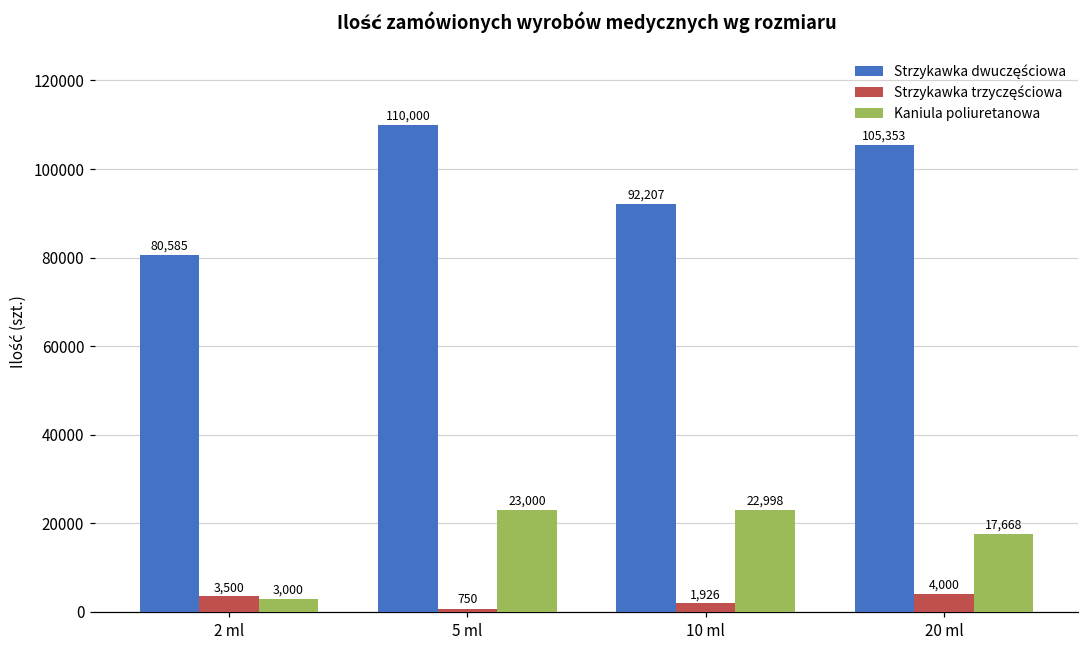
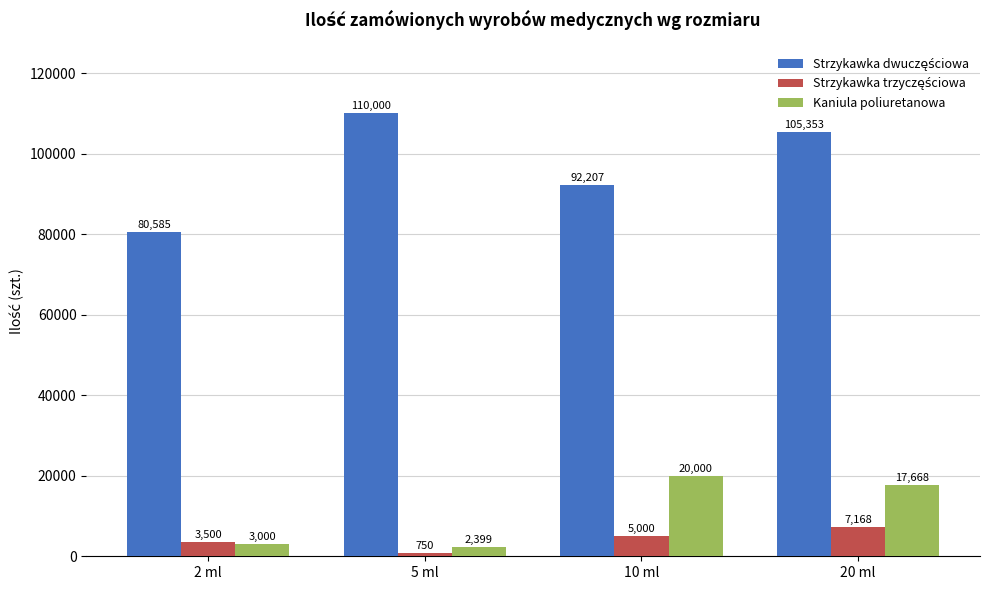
Kaniula poliuretanowa, 5 ml: 23,000 -> 2,399
Strzykawka trzyczęściowa, 10 ml: 1,926 -> 5,000
Kaniula poliuretanowa, 10 ml: 22,998 -> 20,000
Strzykawka trzyczęściowa, 20 ml: 4,000 -> 7,168
